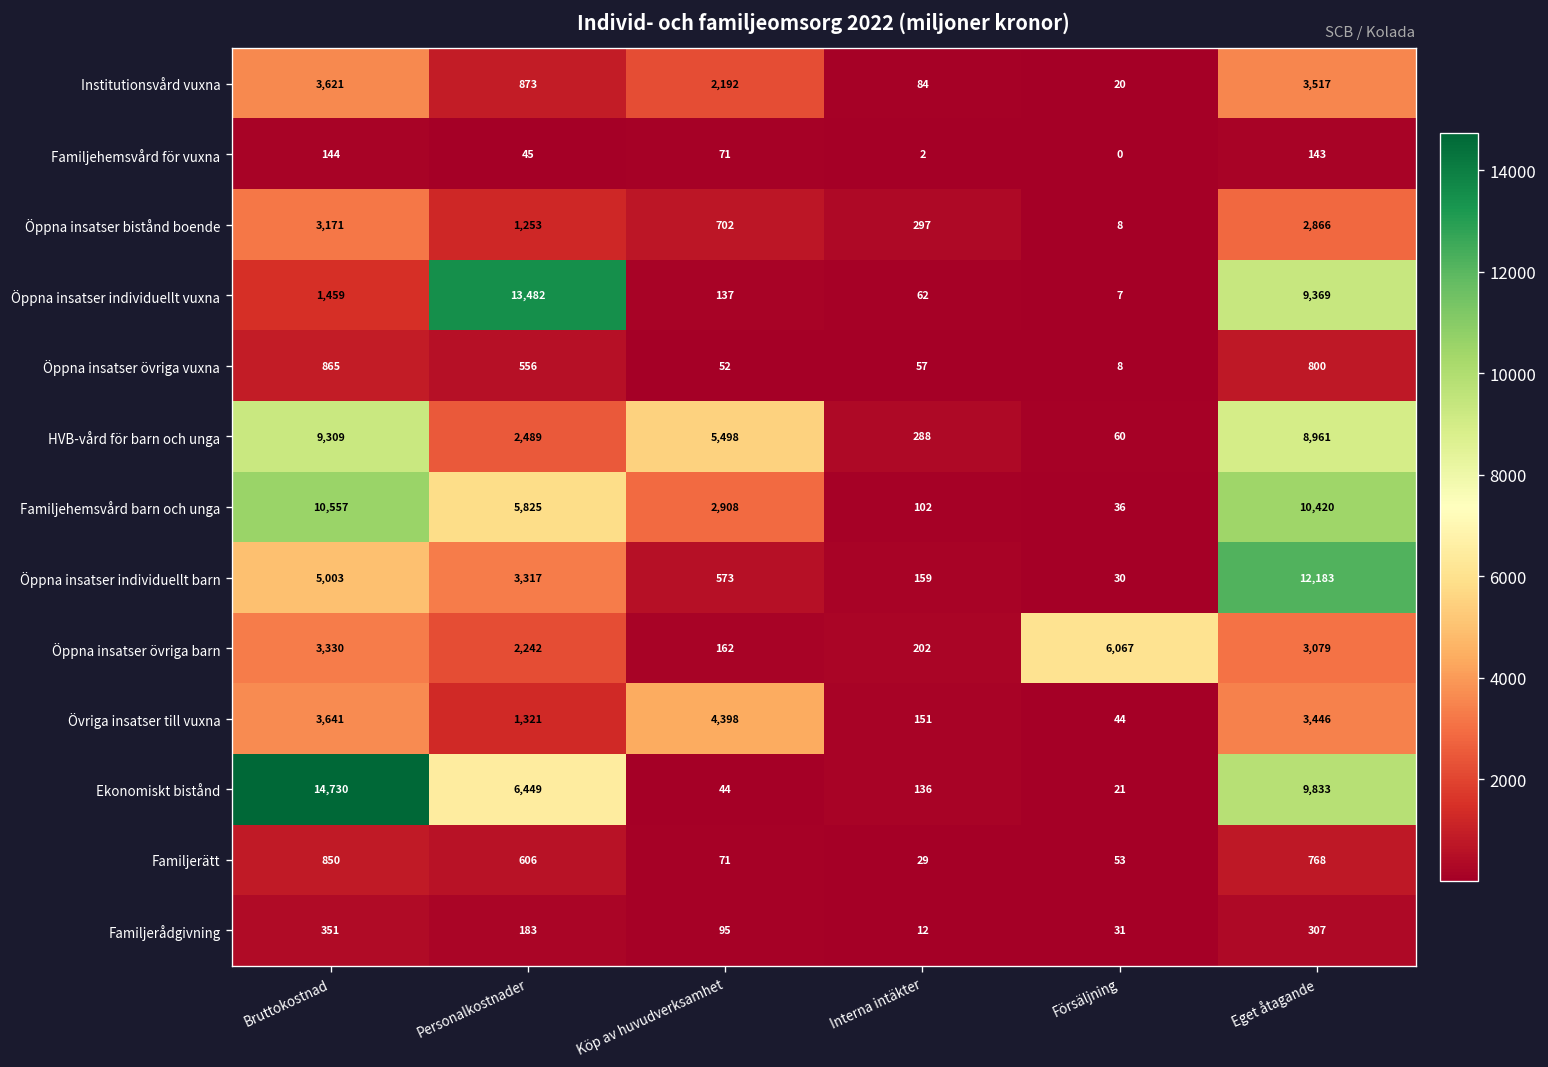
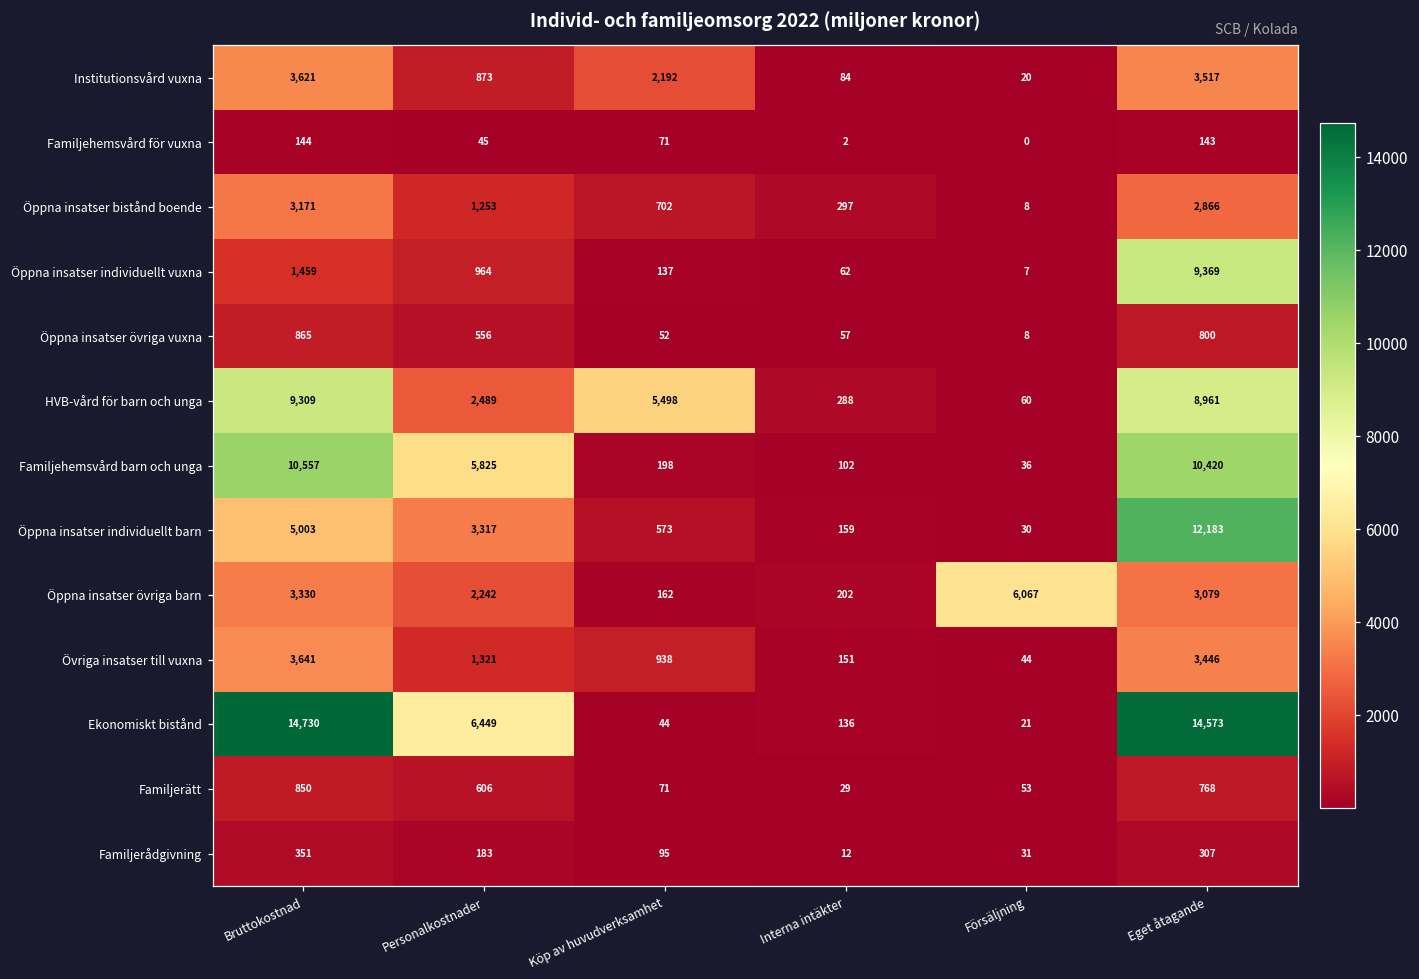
Öppna insatser individuellt vuxna, Personalkostnader: 13,482 -> 964
Familjehemsvård barn och unga, Köp av huvudverksamhet: 2,908 -> 198
Övriga insatser till vuxna, Köp av huvudverksamhet: 4,398 -> 938
Ekonomiskt bistånd, Eget åtagande: 9,833 -> 14,573
